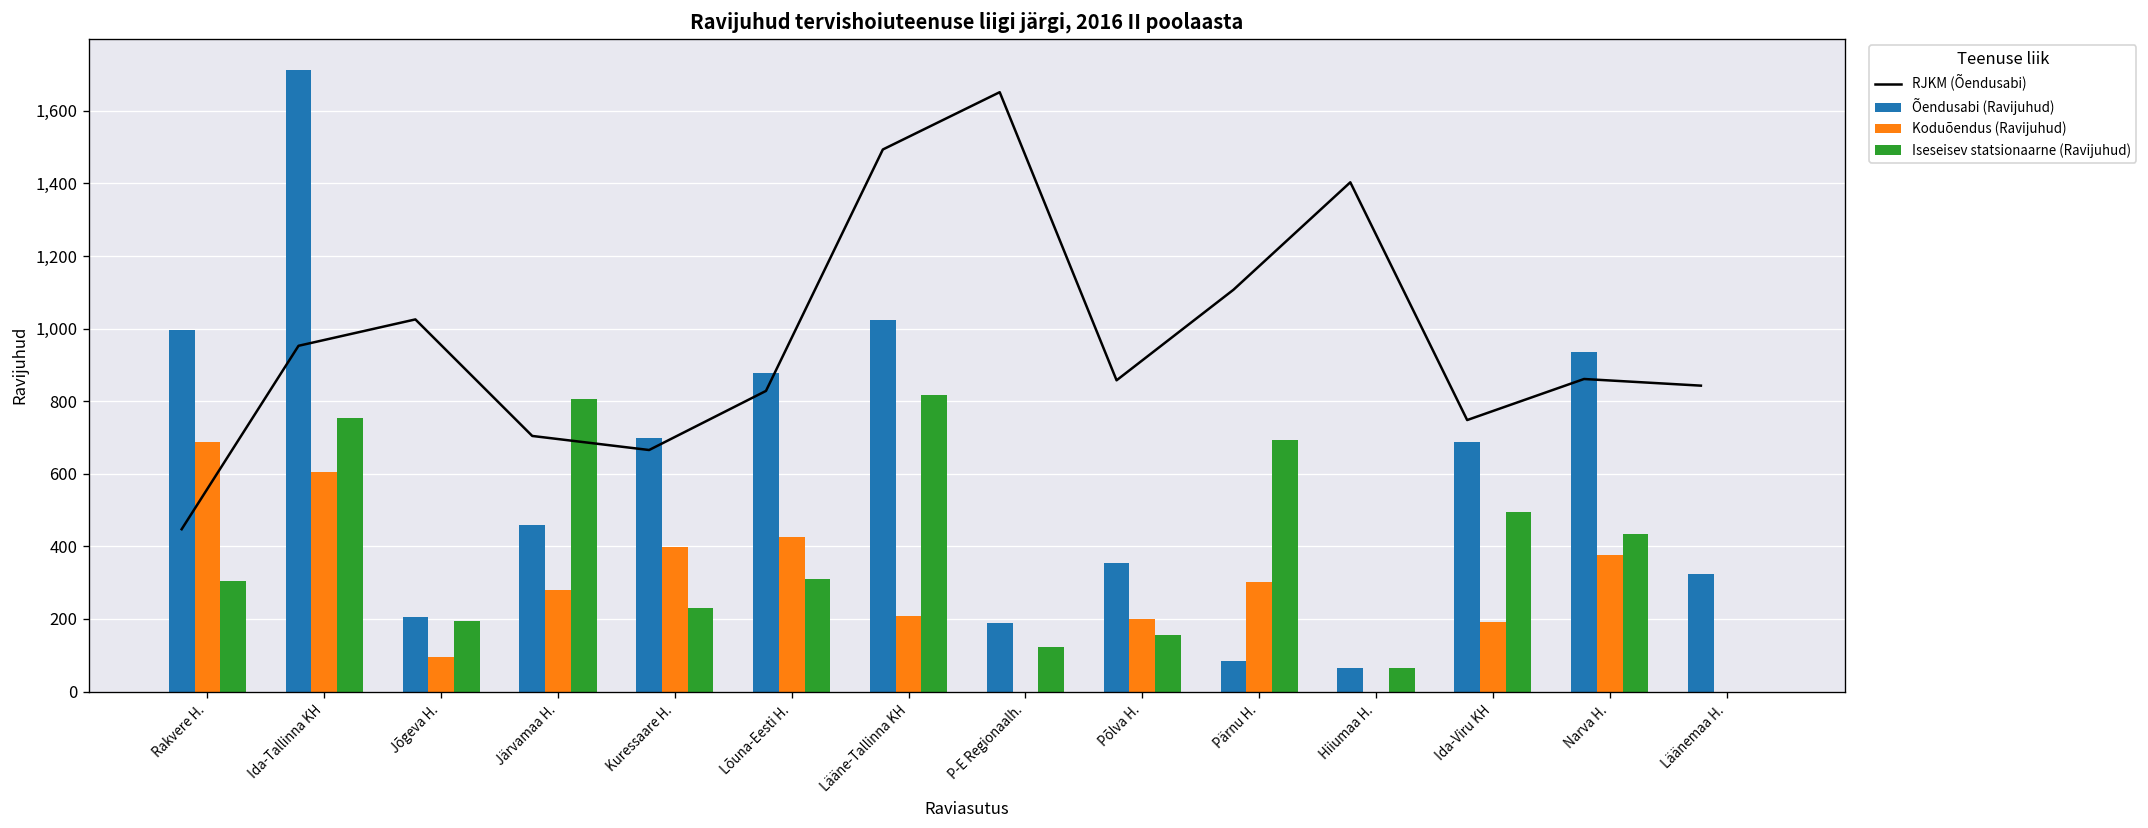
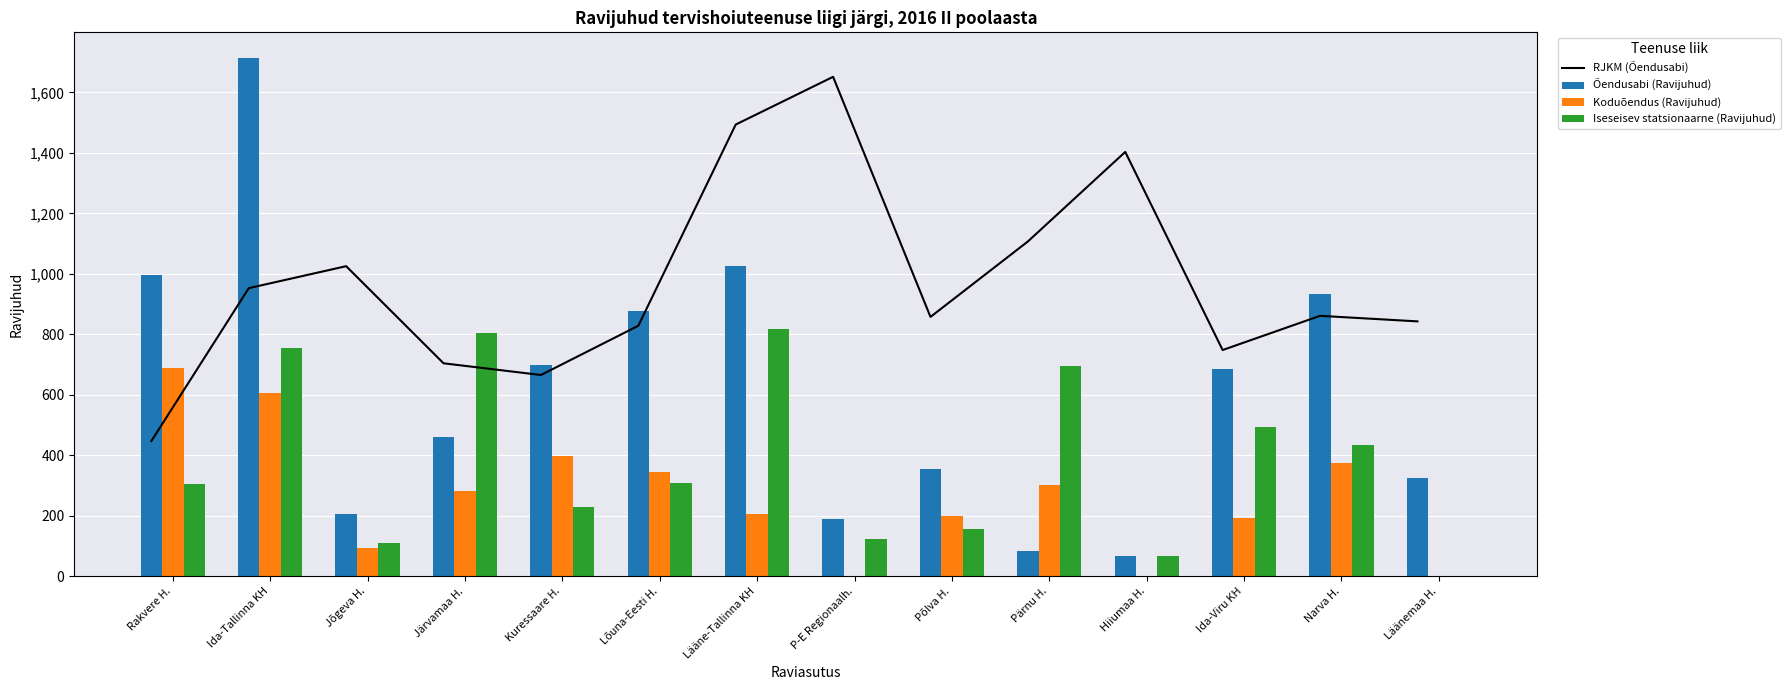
Iseseisev statsionaarne (Ravijuhud), Jõgeva H.: 190 -> 110
Koduõendus (Ravijuhud), Lõuna-Eesti H.: 430 -> 340
